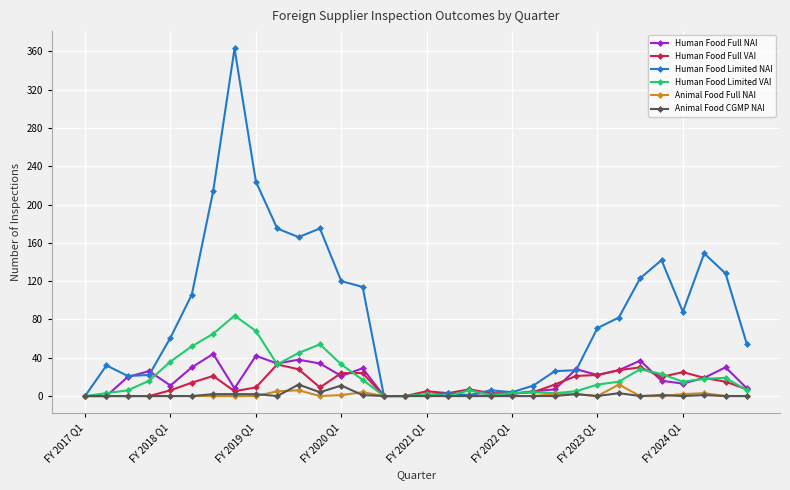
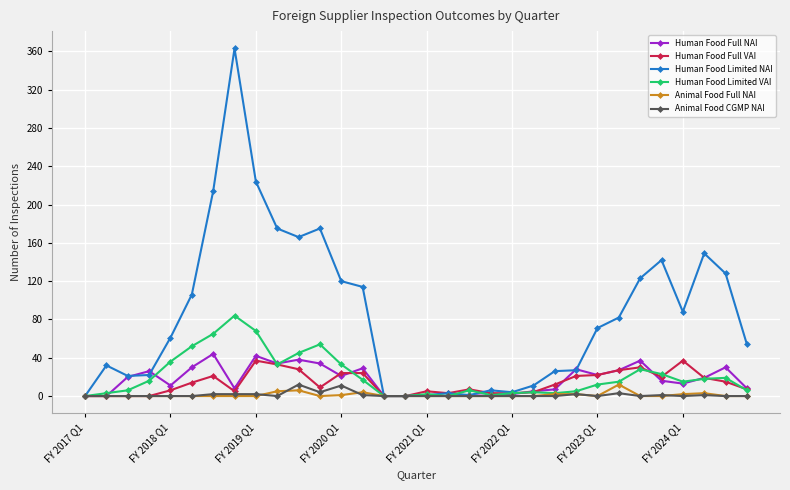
Human Food Full VAI, FY 2019 Q1: 10 -> 40
Human Food Full VAI, FY 2024 Q1: 30 -> 40
